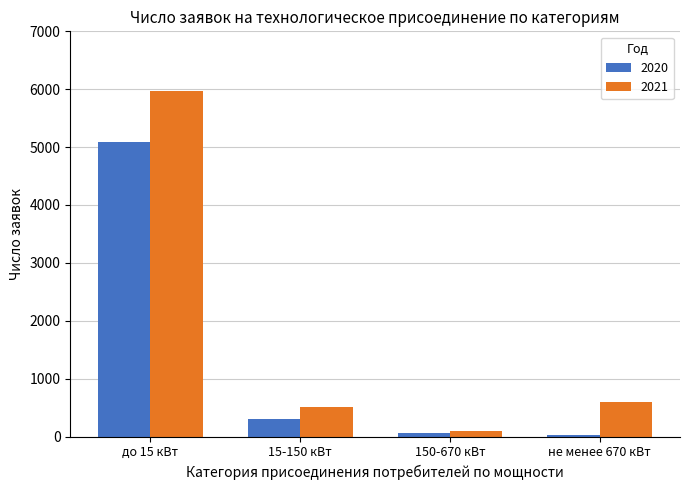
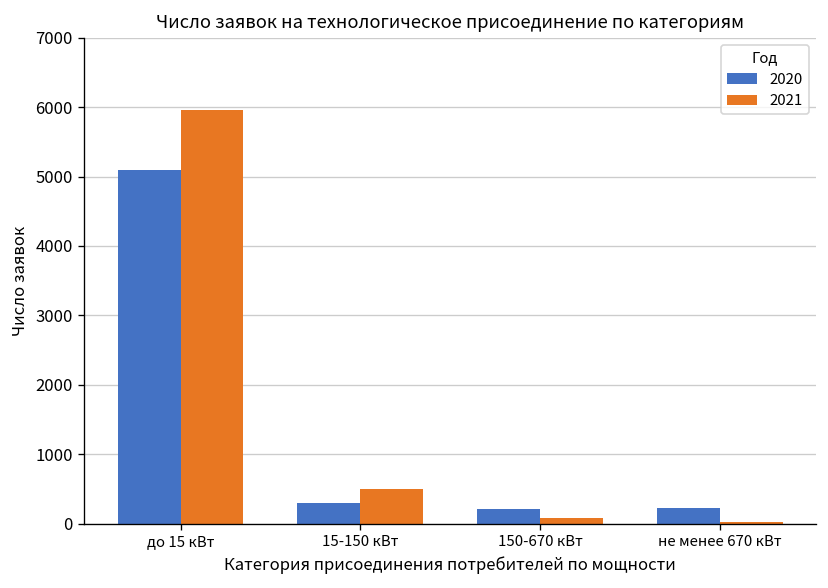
2020, 150-670 кВт: 100 -> 200
2020, не менее 670 кВт: 0 -> 200
2021, не менее 670 кВт: 600 -> 0
